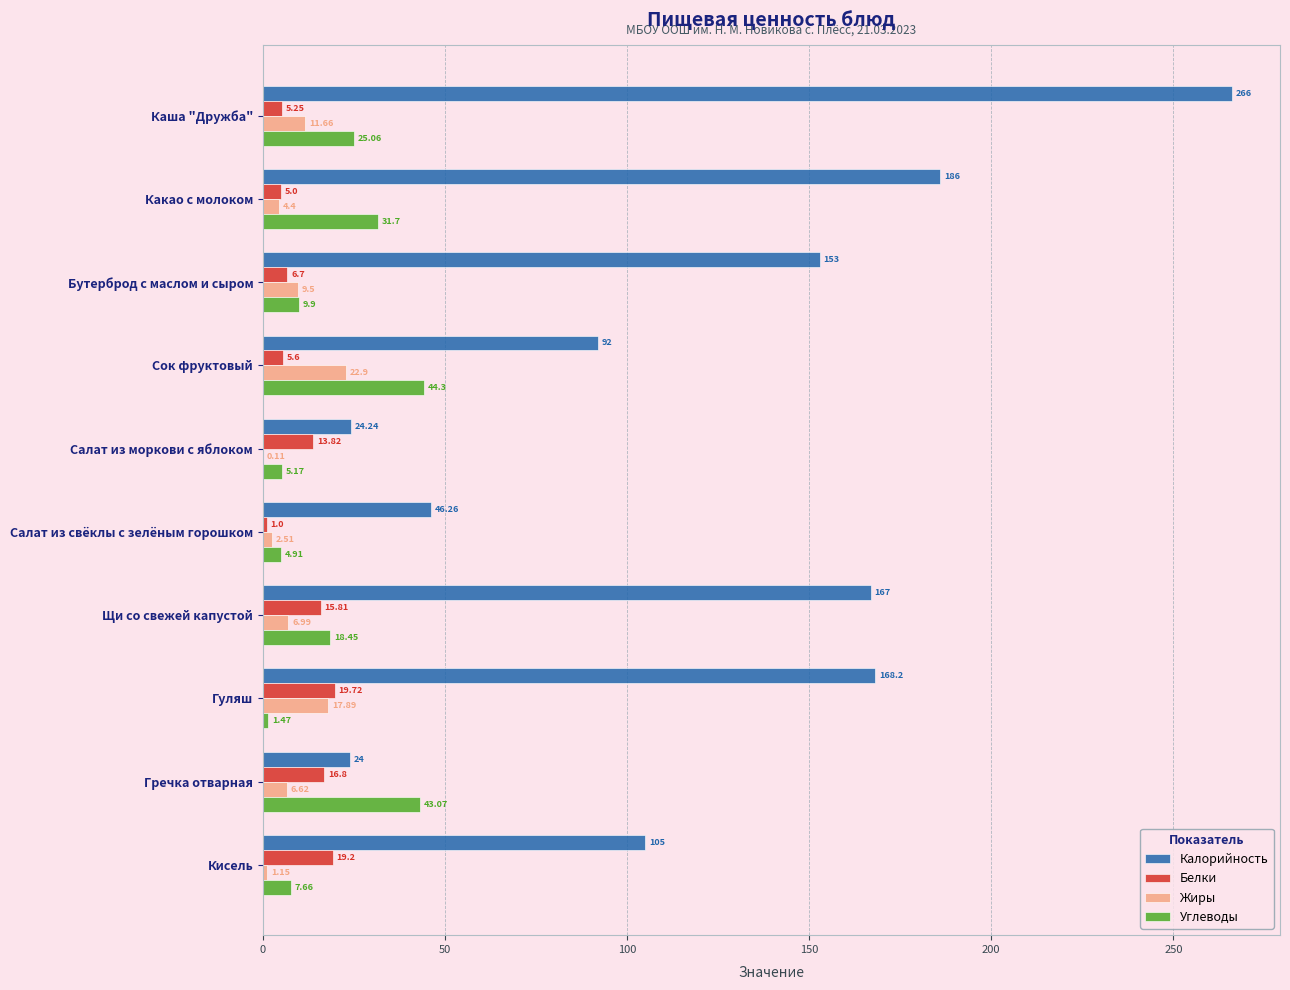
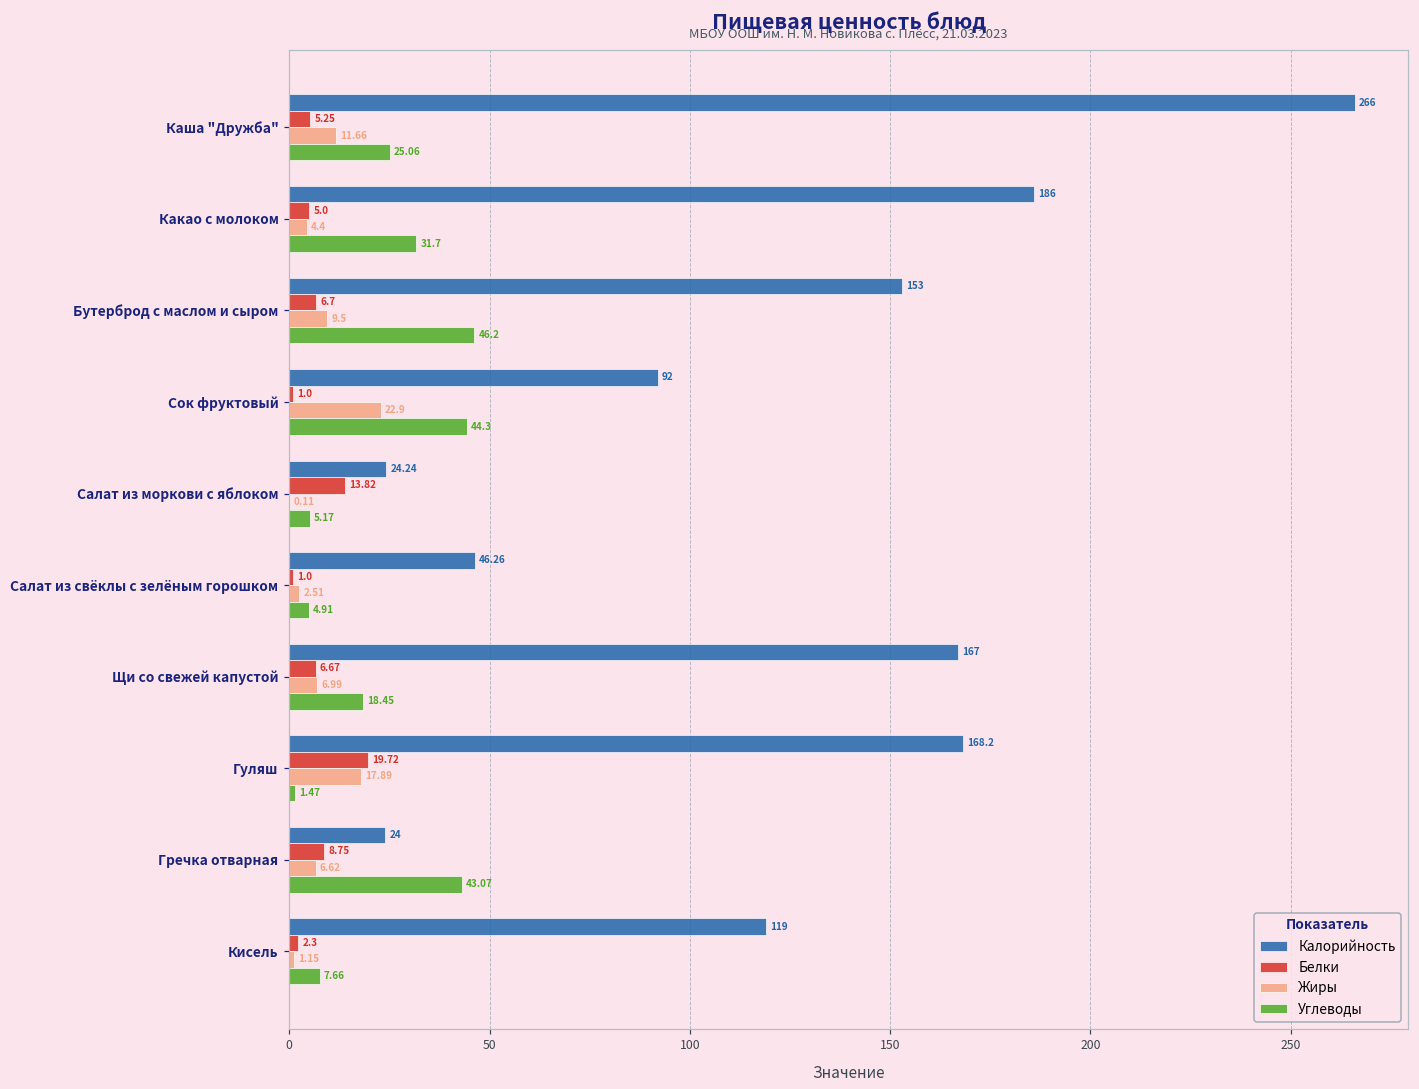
Углеводы, Бутерброд с маслом и сыром: 9.9 -> 46.2
Белки, Сок фруктовый: 5.6 -> 1.0
Белки, Щи со свежей капустой: 15.81 -> 6.67
Белки, Гречка отварная: 16.8 -> 8.75
Калорийность, Кисель: 105 -> 119
Белки, Кисель: 19.2 -> 2.3
